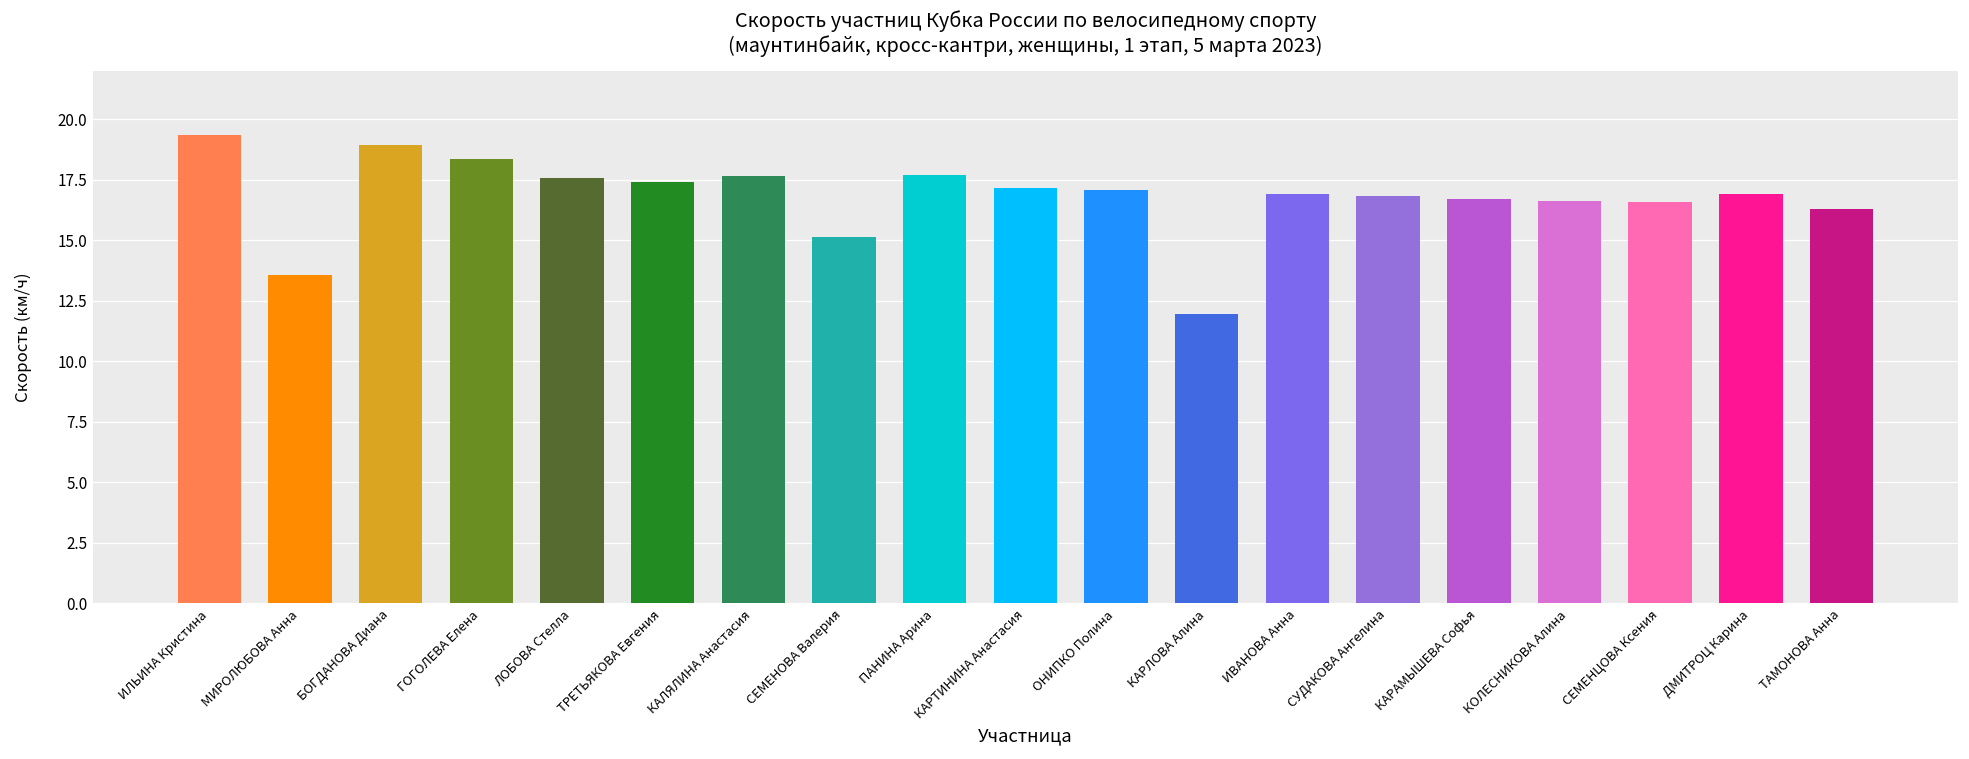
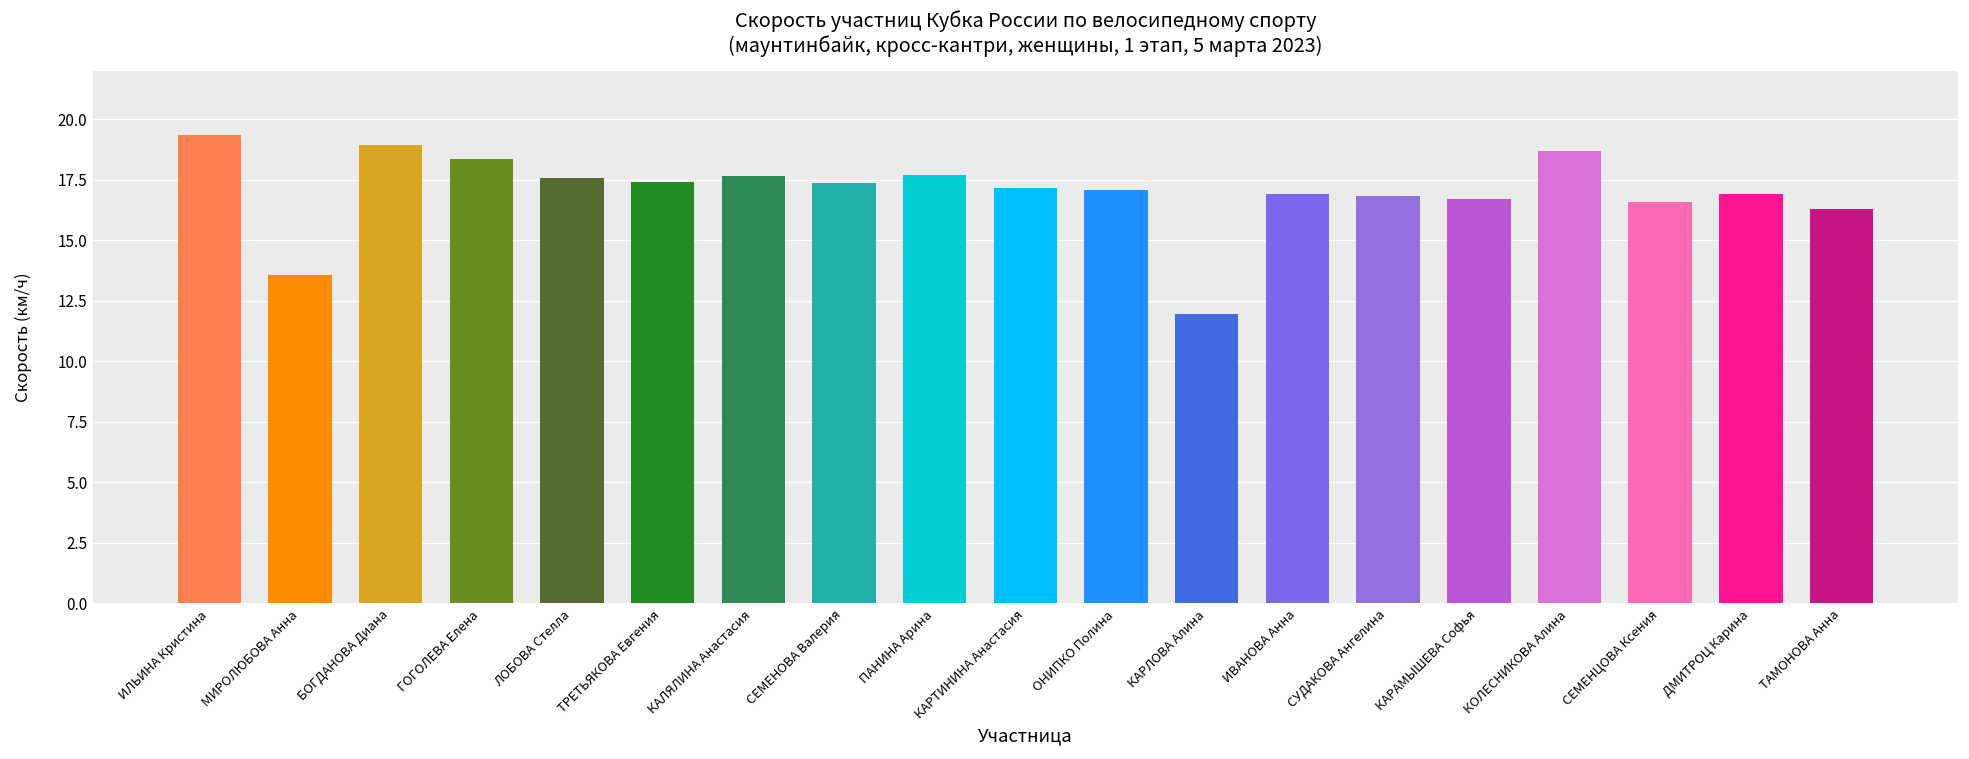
СЕМЕНОВА Валерия: 15.1 -> 17.3
КОЛЕСНИКОВА Алина: 16.6 -> 18.7
